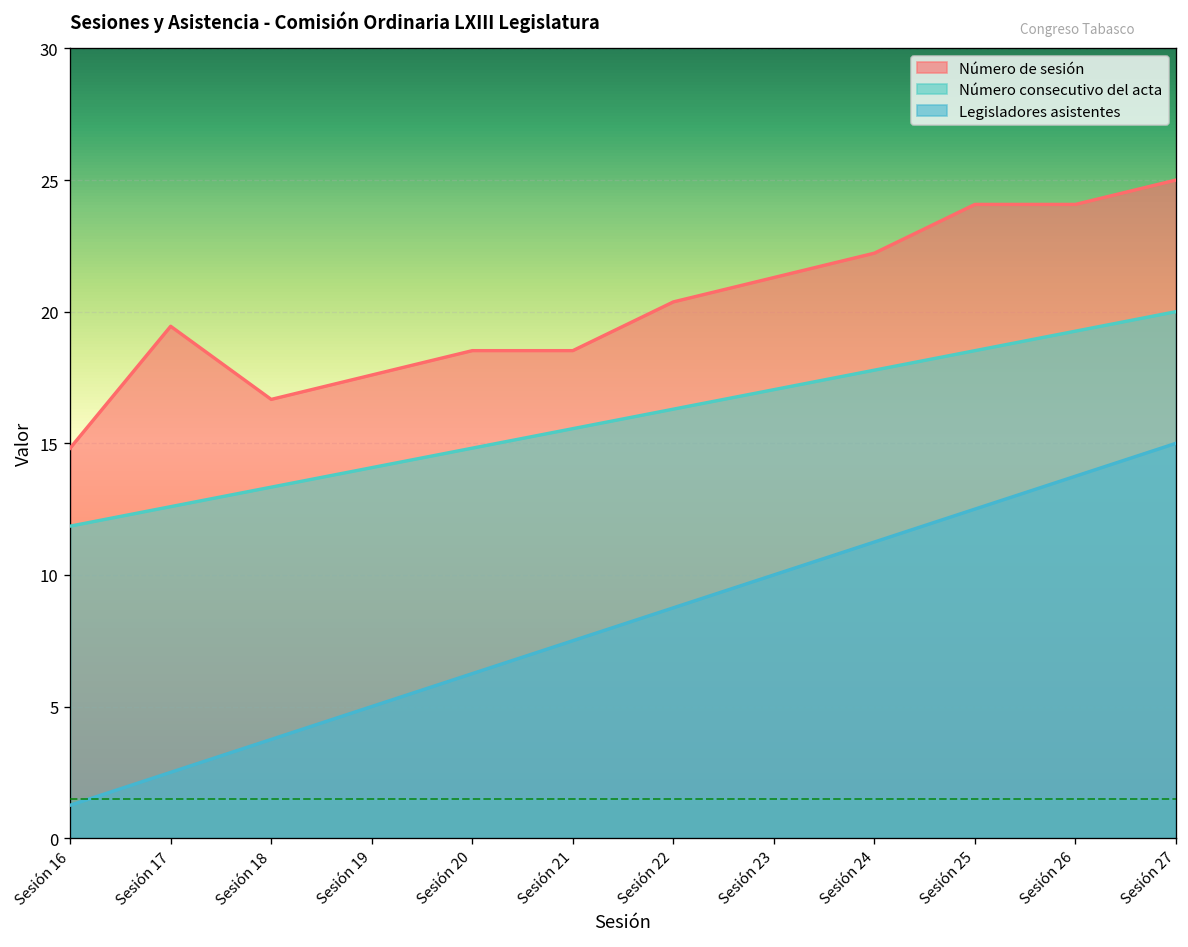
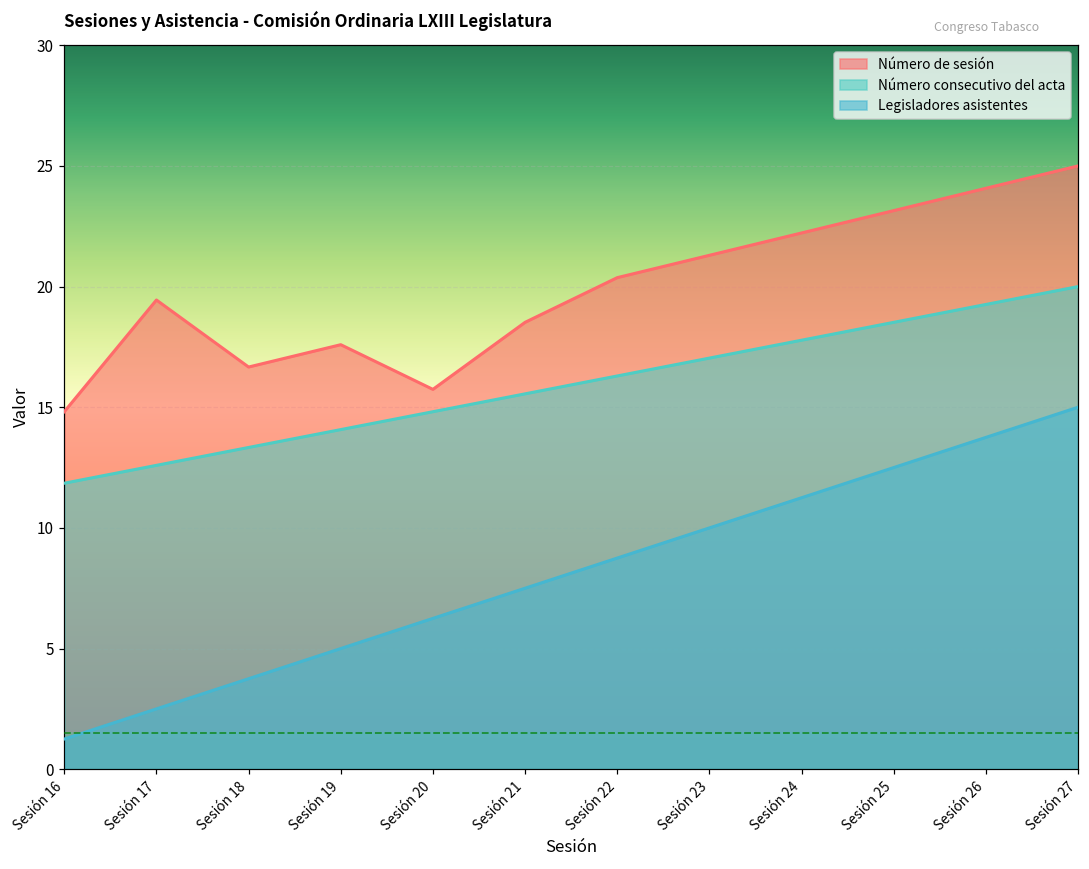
Número de sesión, Sesión 20: 18.5 -> 15.7
Número de sesión, Sesión 25: 24.1 -> 23.1
